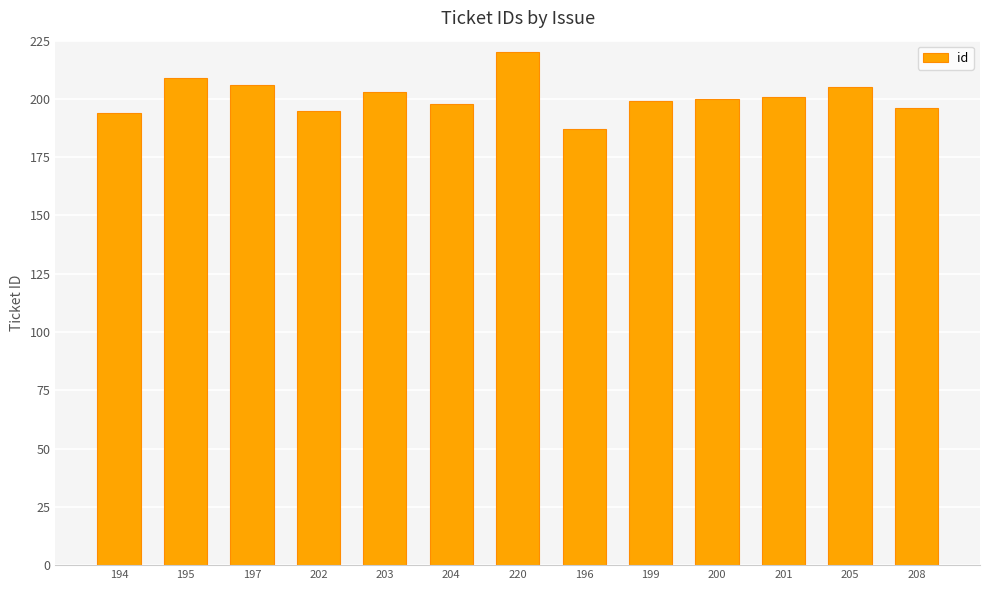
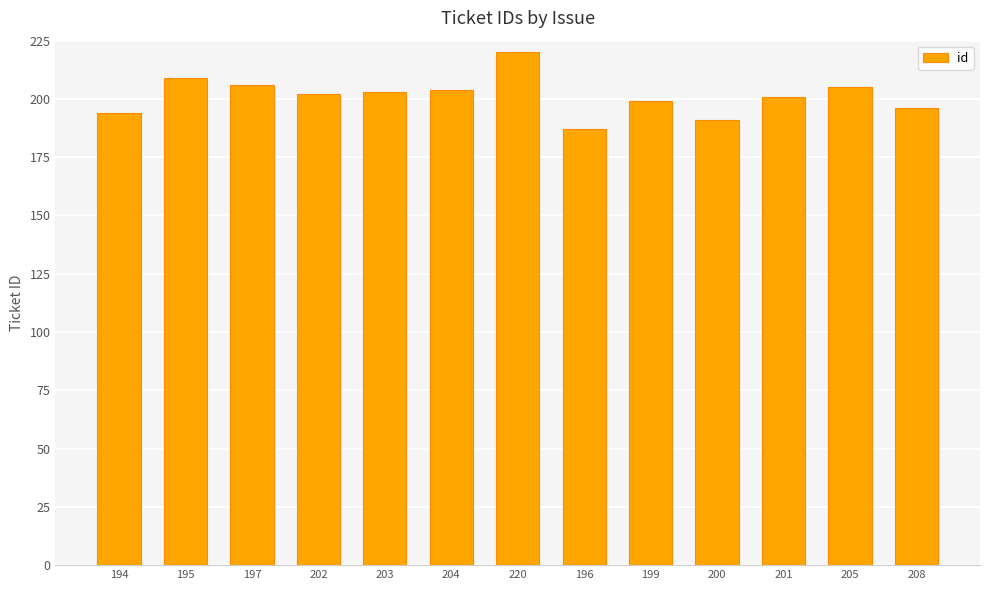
202: 195 -> 202
204: 198 -> 204
200: 200 -> 191
